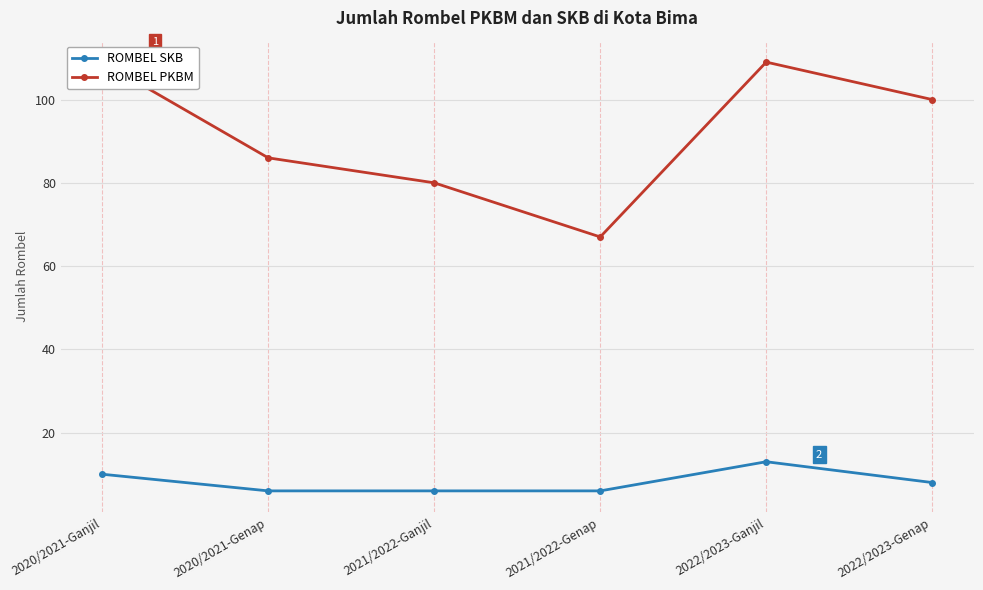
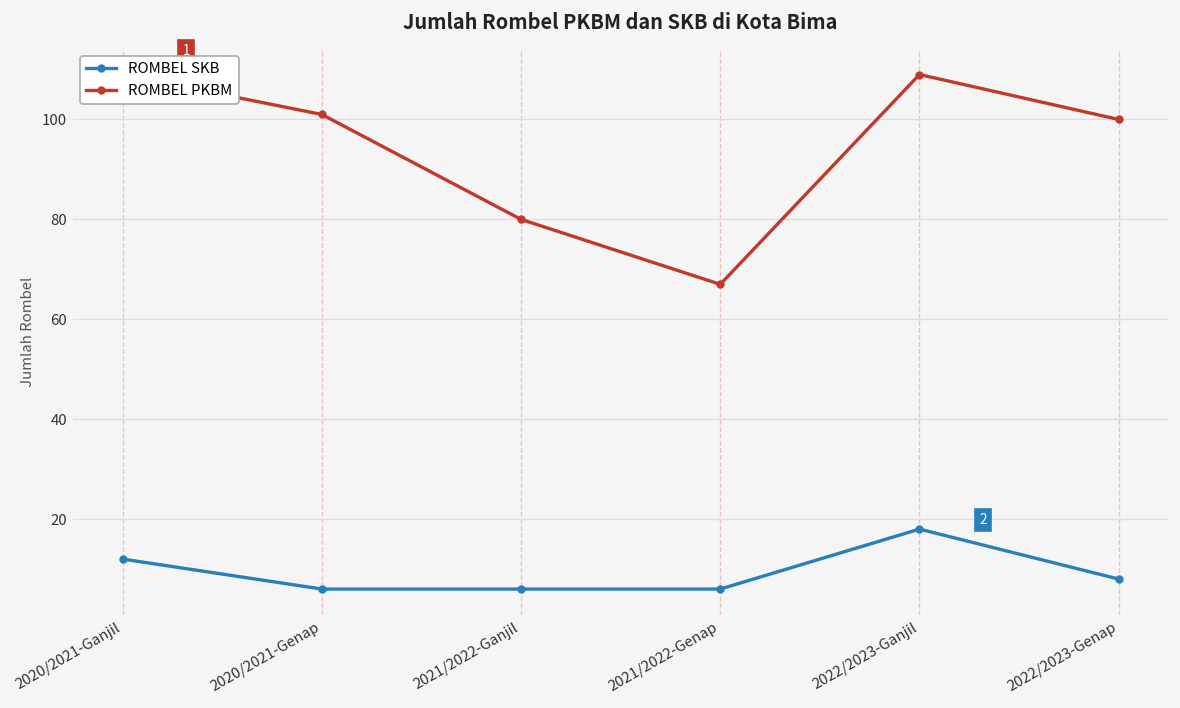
ROMBEL SKB, 2020/2021-Ganjil: 10 -> 12
ROMBEL PKBM, 2020/2021-Genap: 86 -> 101
ROMBEL SKB, 2022/2023-Ganjil: 13 -> 18
